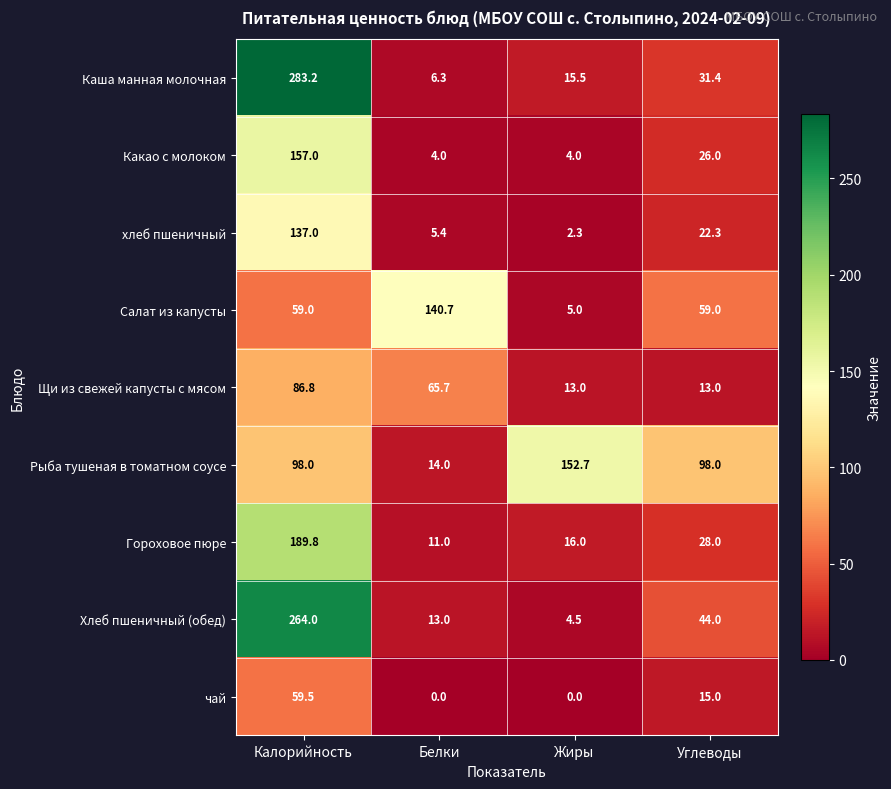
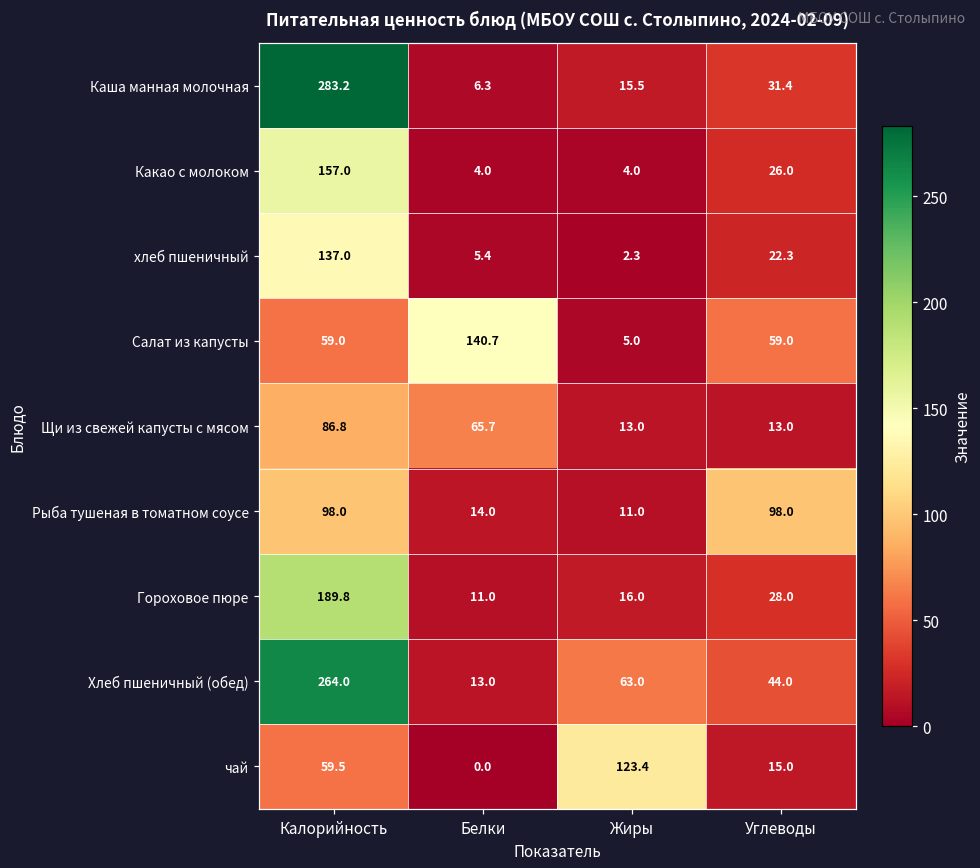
Рыба тушеная в томатном соусе, Жиры: 152.7 -> 11.0
Хлеб пшеничный (обед), Жиры: 4.5 -> 63.0
чай, Жиры: 0.0 -> 123.4
